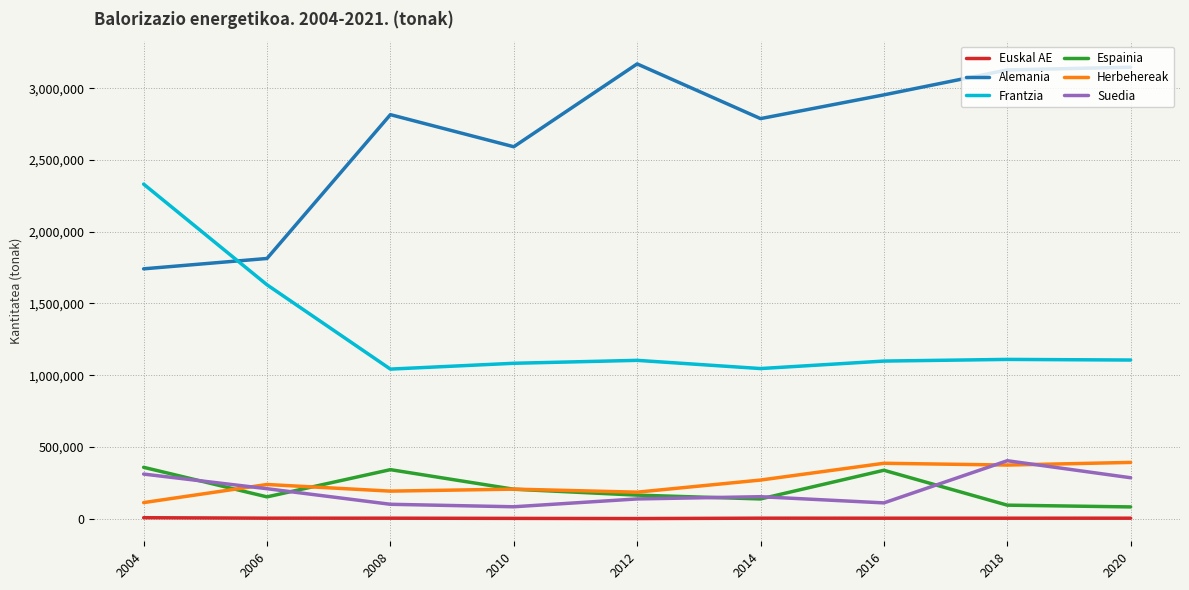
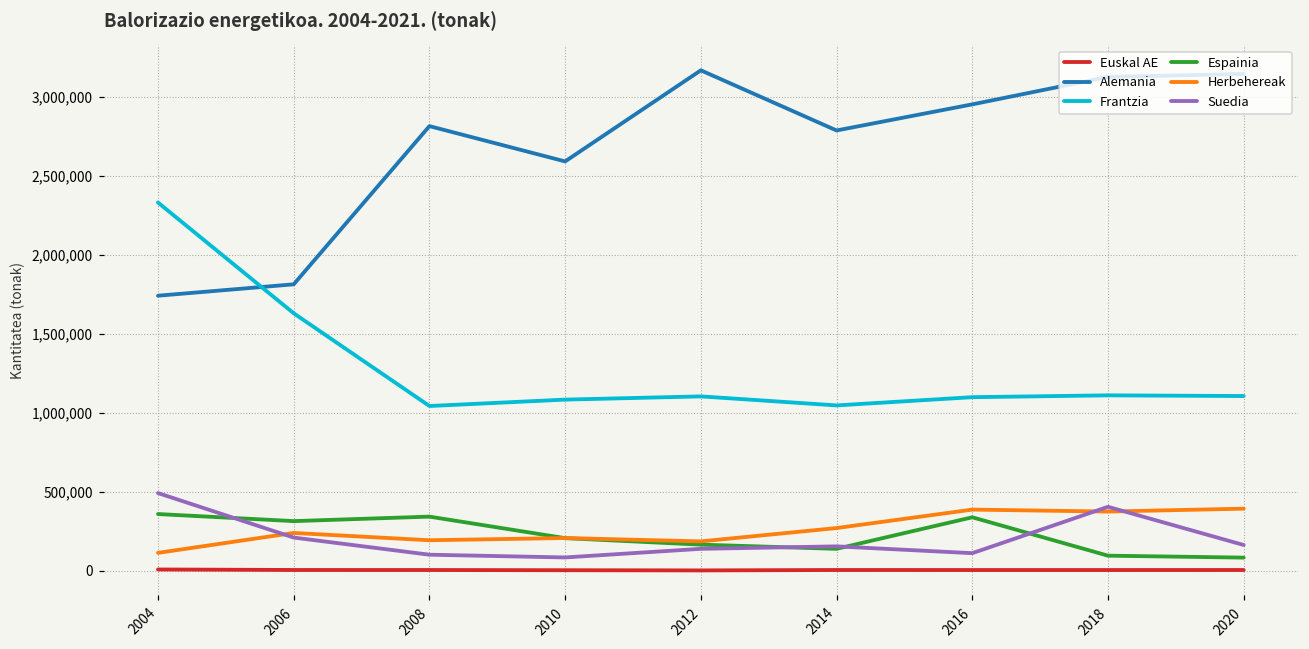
Suedia, 2004: 310,000 -> 490,000
Espainia, 2006: 150,000 -> 310,000
Suedia, 2020: 290,000 -> 160,000
